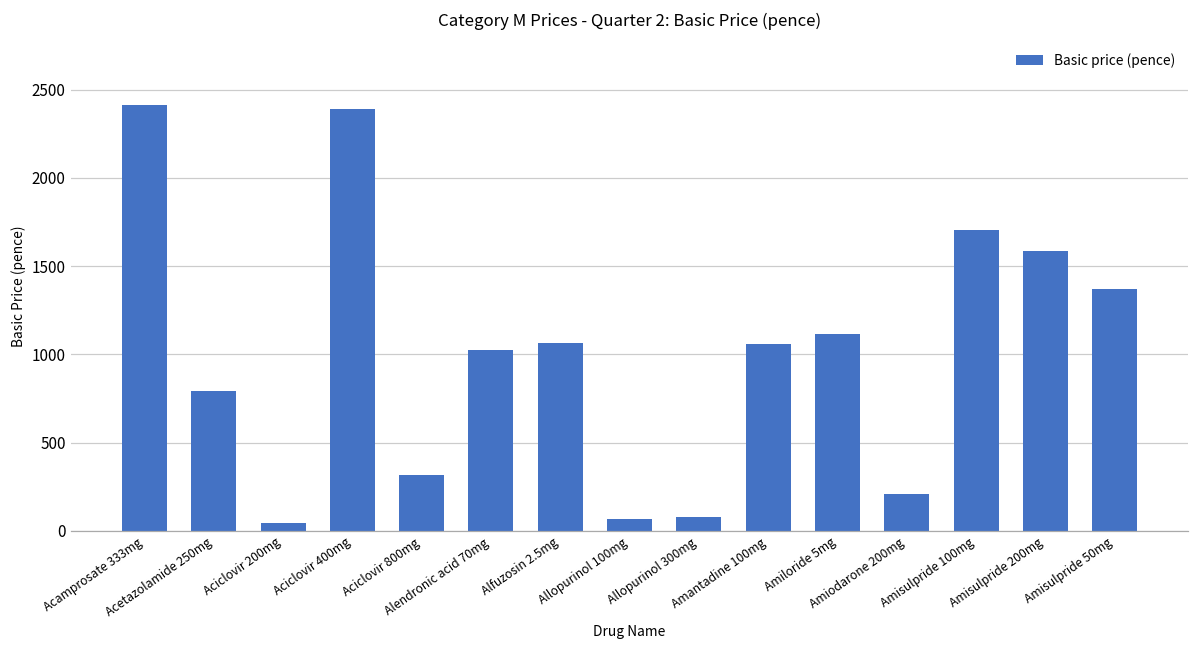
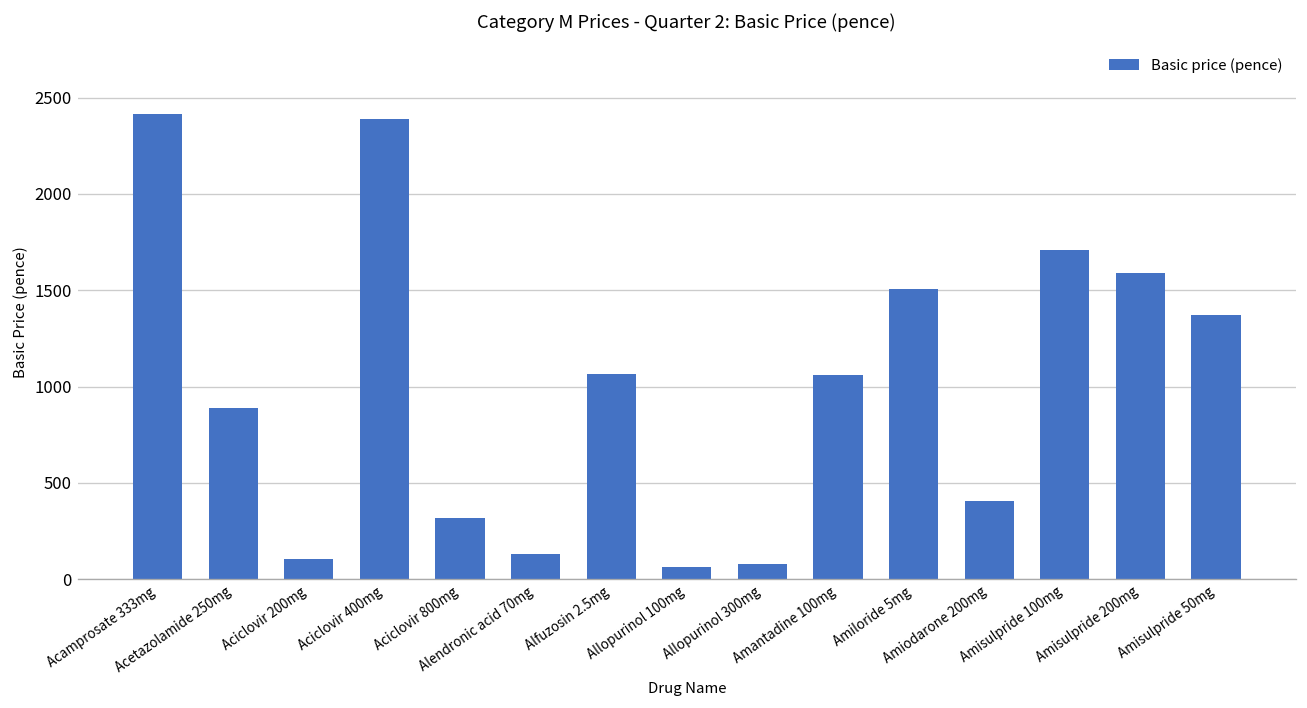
Acetazolamide 250mg: 790 -> 890
Aciclovir 200mg: 40 -> 110
Alendronic acid 70mg: 1030 -> 130
Amiloride 5mg: 1120 -> 1510
Amiodarone 200mg: 210 -> 400
